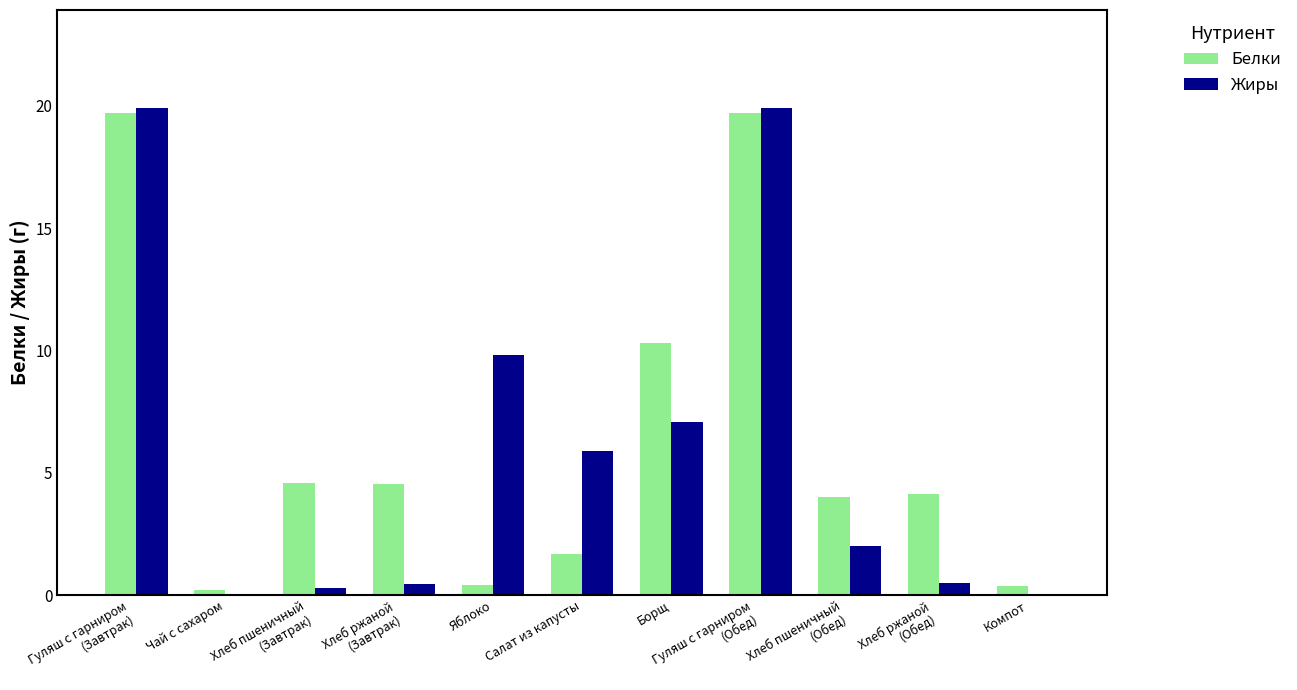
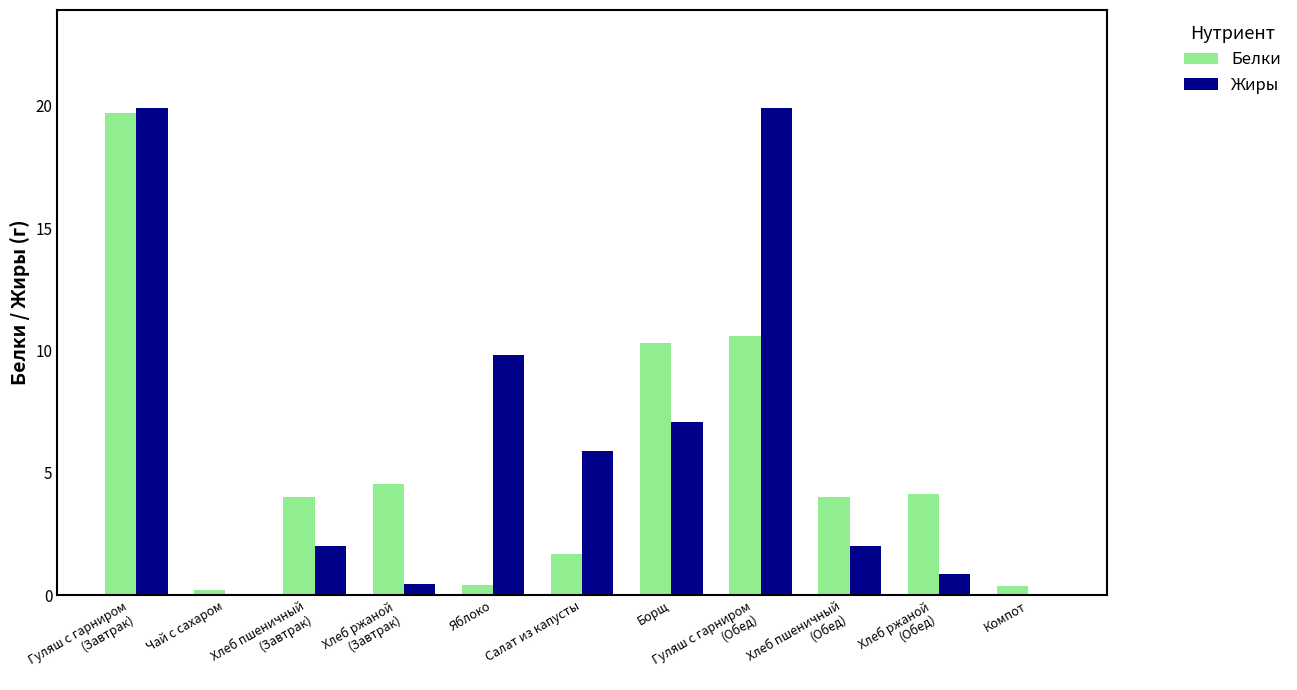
Белки, Хлеб пшеничный (Завтрак): 4.6 -> 4.0
Жиры, Хлеб пшеничный (Завтрак): 0.3 -> 2.0
Белки, Гуляш с гарниром (Обед): 19.7 -> 10.6
Жиры, Хлеб ржаной (Обед): 0.5 -> 0.9
